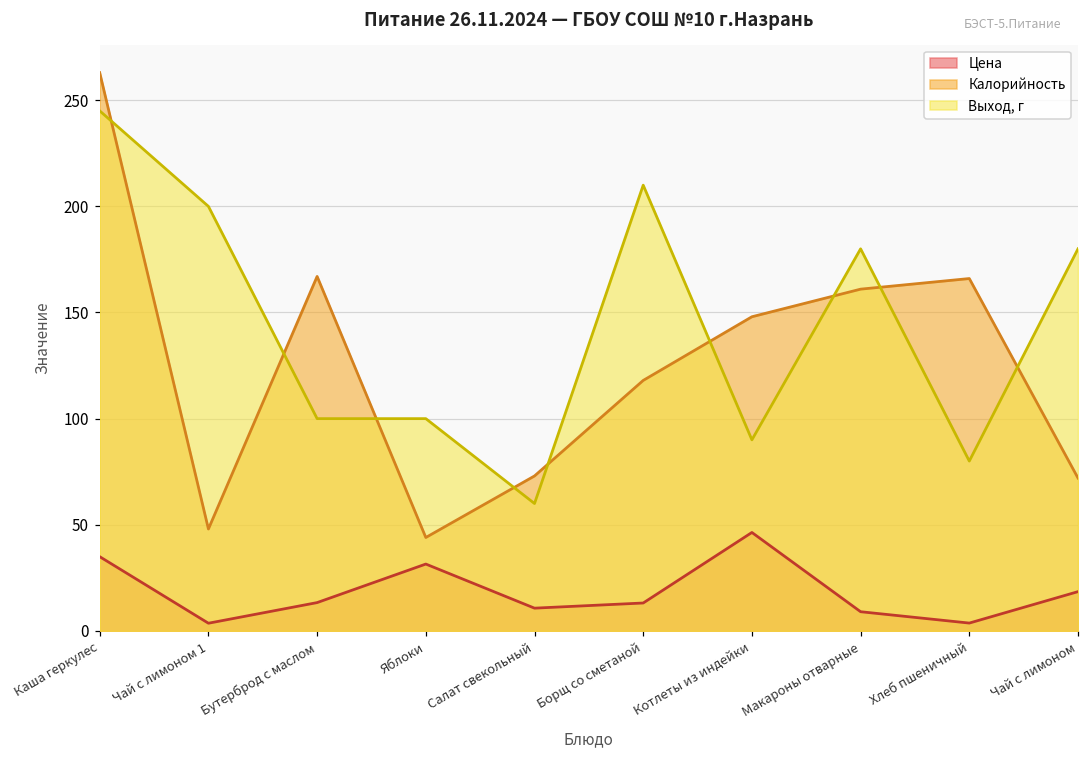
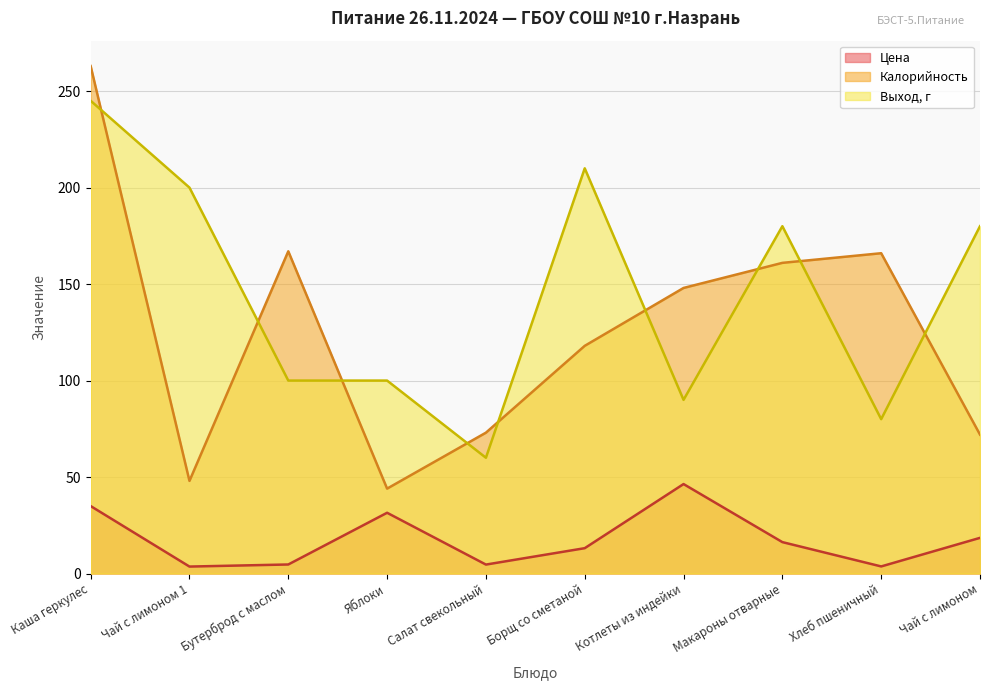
Цена, Бутерброд с маслом: 13 -> 5
Цена, Салат свекольный: 11 -> 5
Цена, Макароны отварные: 9 -> 16
